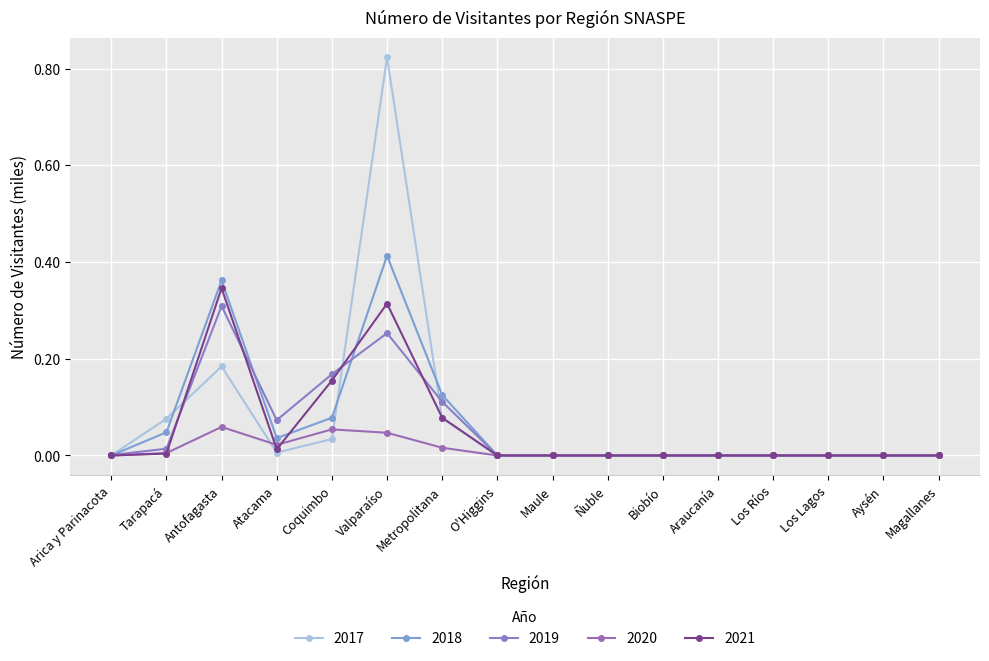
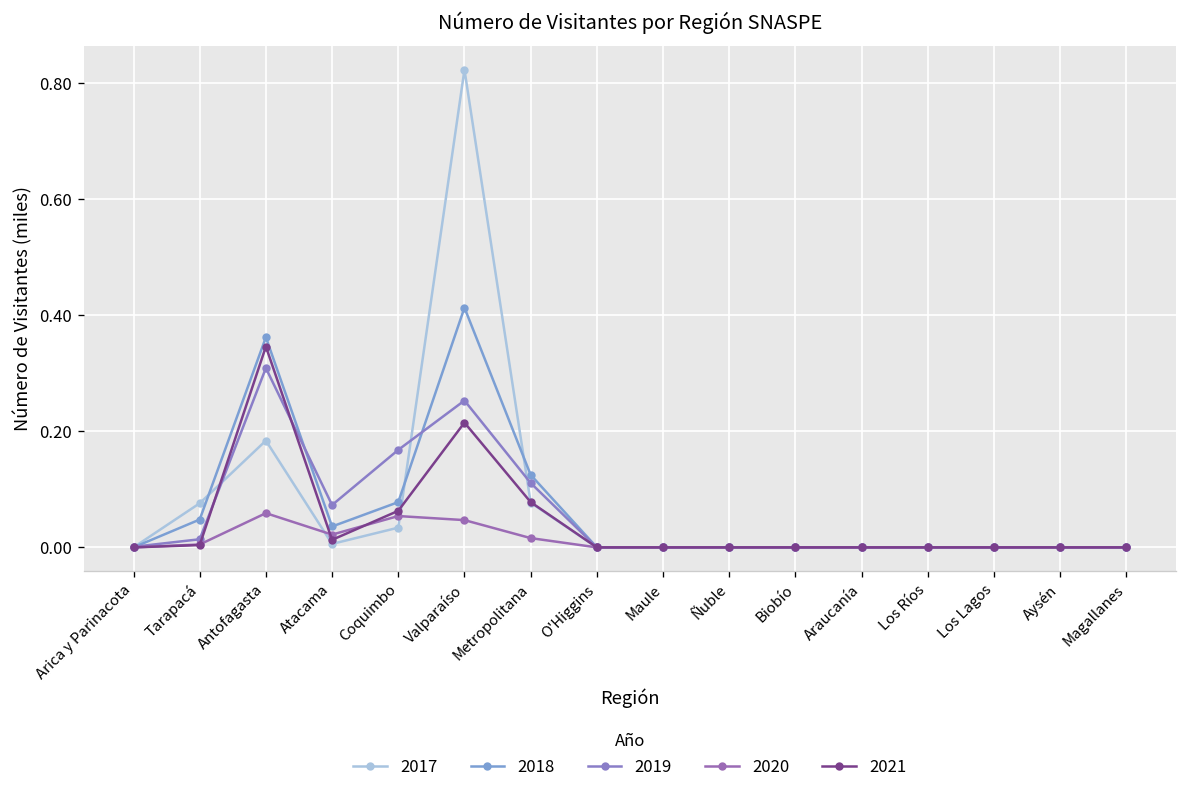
2021, Coquimbo: 0.16 -> 0.06
2021, Valparaíso: 0.31 -> 0.22
